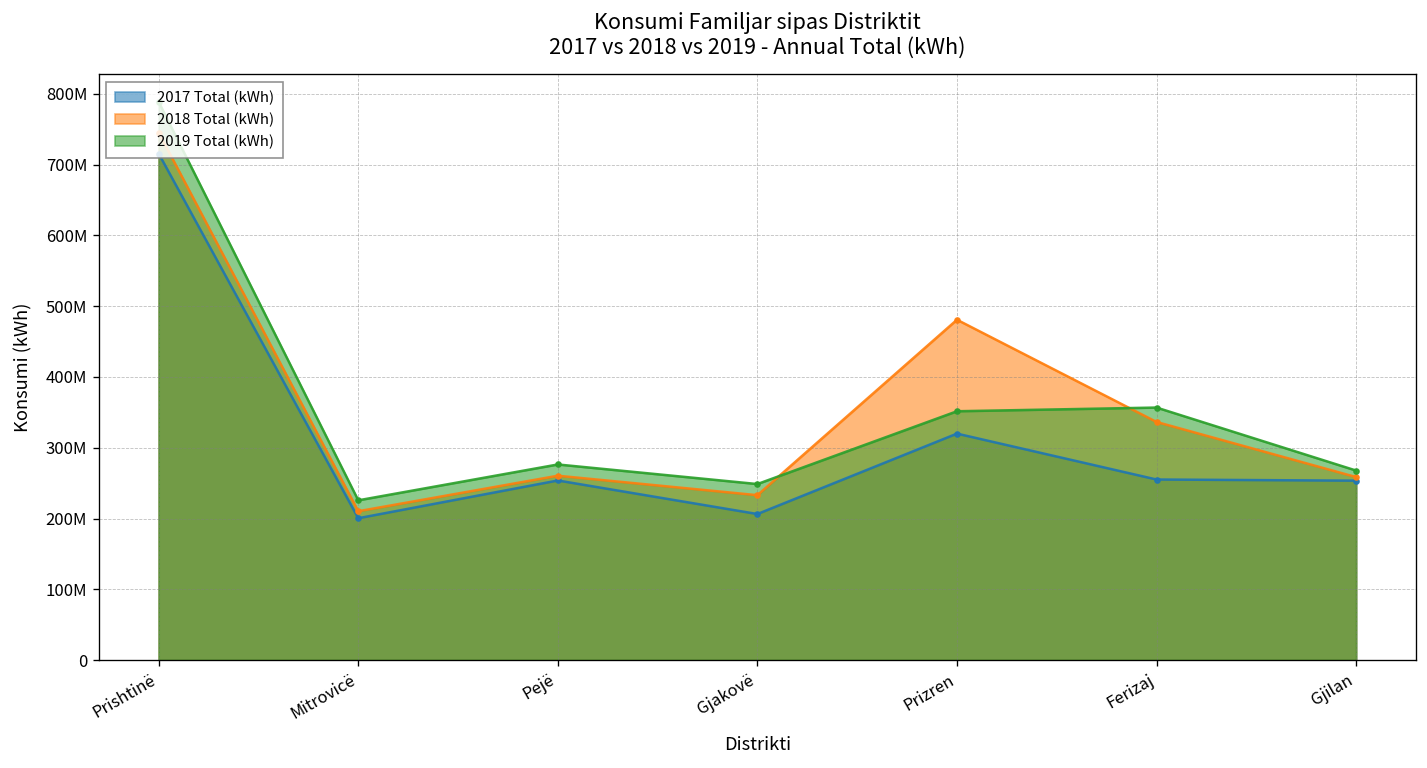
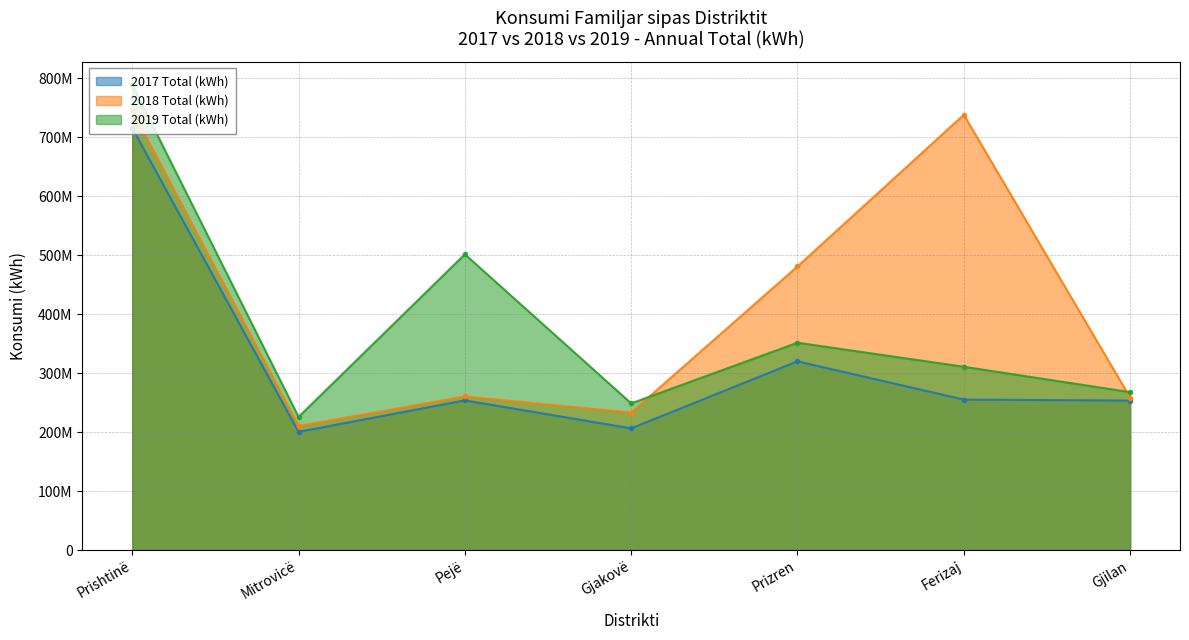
2019 Total (kWh), Pejë: 280000000 -> 500000000
2018 Total (kWh), Ferizaj: 340000000 -> 740000000
2019 Total (kWh), Ferizaj: 360000000 -> 310000000
